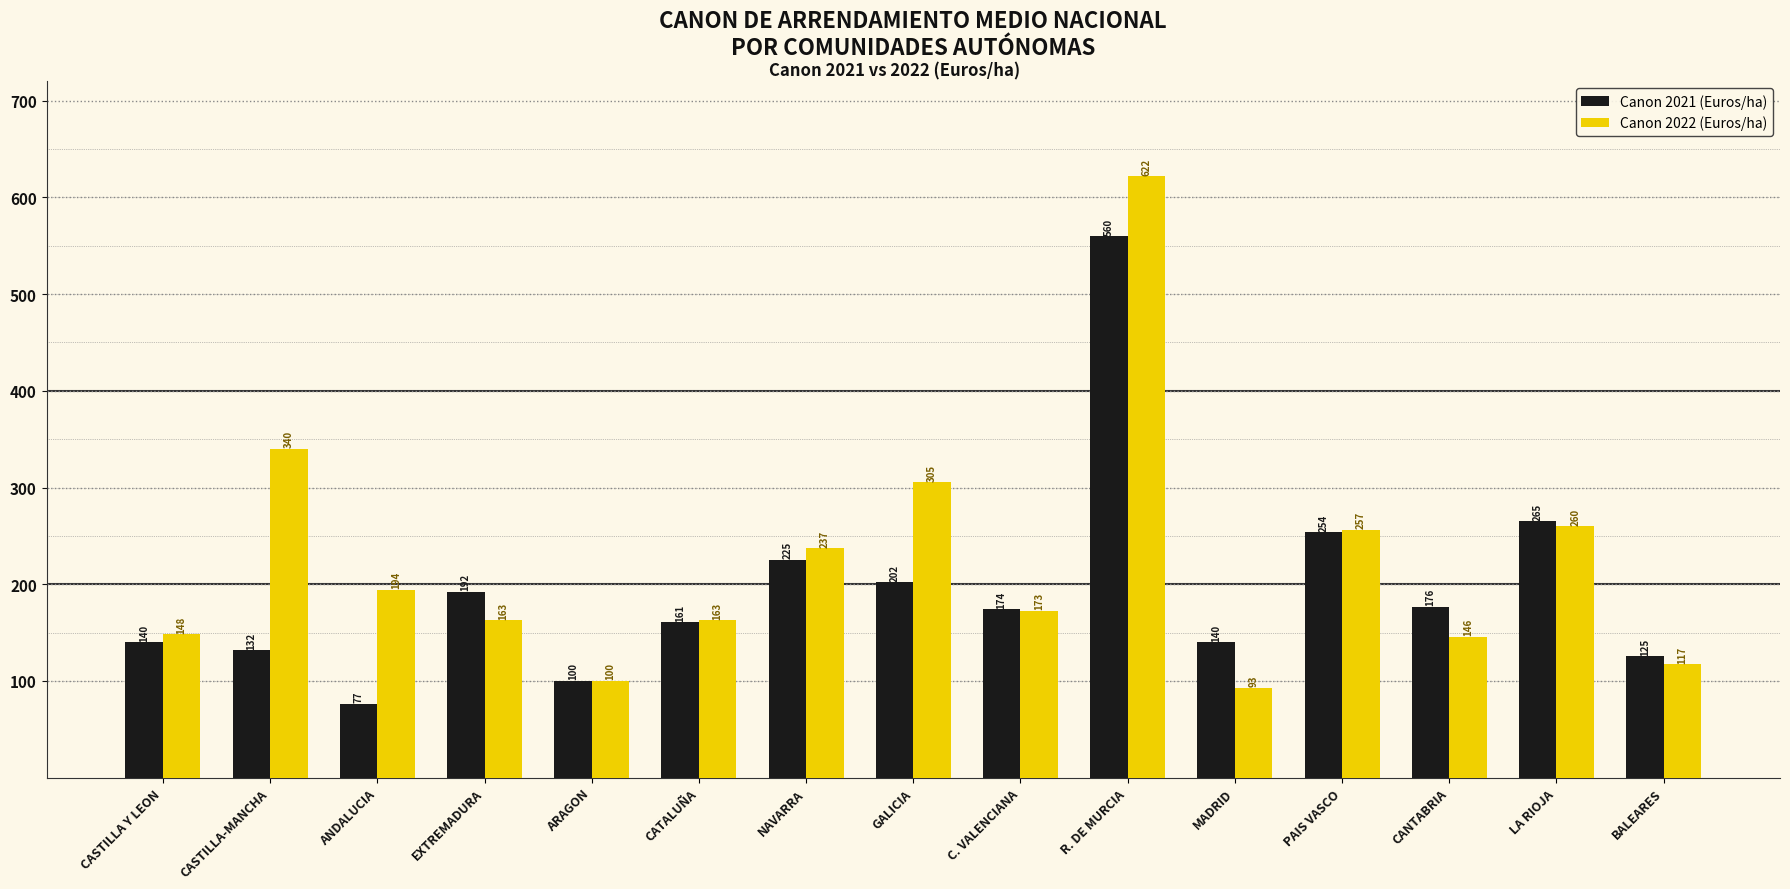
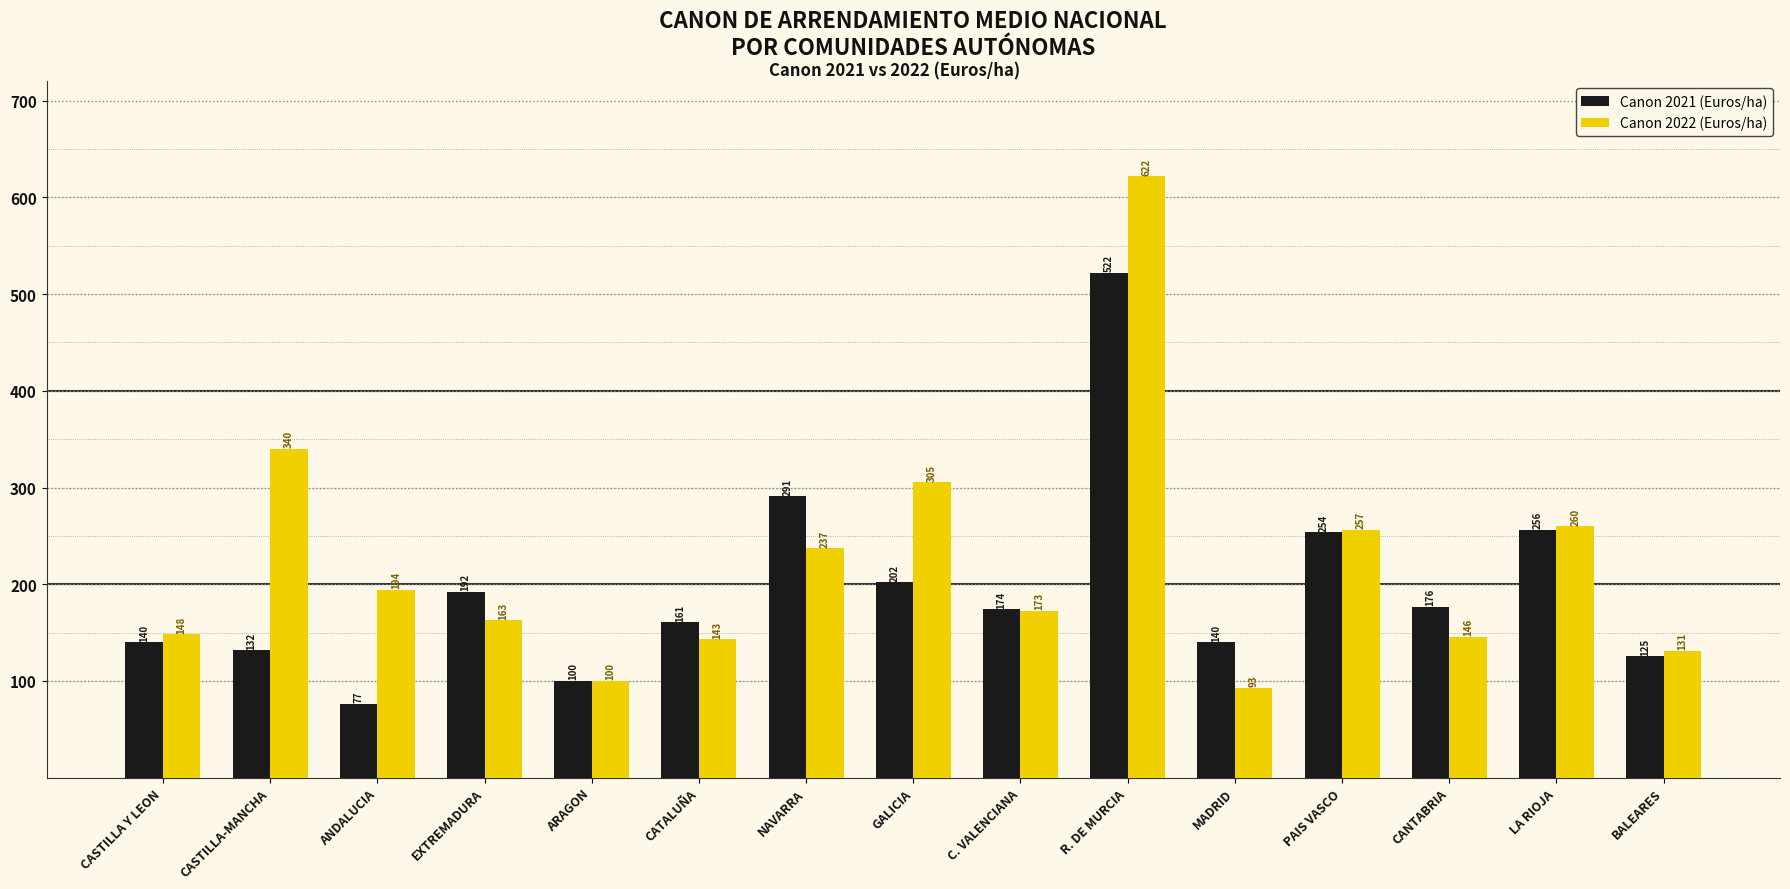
Canon 2022 (Euros/ha), CATALUÑA: 163 -> 143
Canon 2021 (Euros/ha), NAVARRA: 225 -> 291
Canon 2021 (Euros/ha), R. DE MURCIA: 560 -> 522
Canon 2021 (Euros/ha), LA RIOJA: 265 -> 256
Canon 2022 (Euros/ha), BALEARES: 117 -> 131
